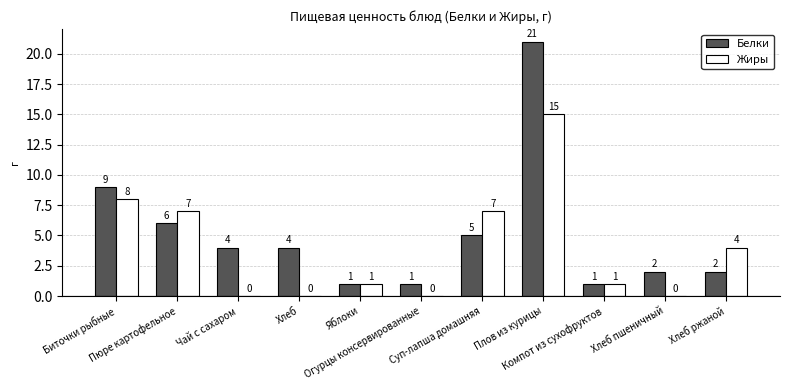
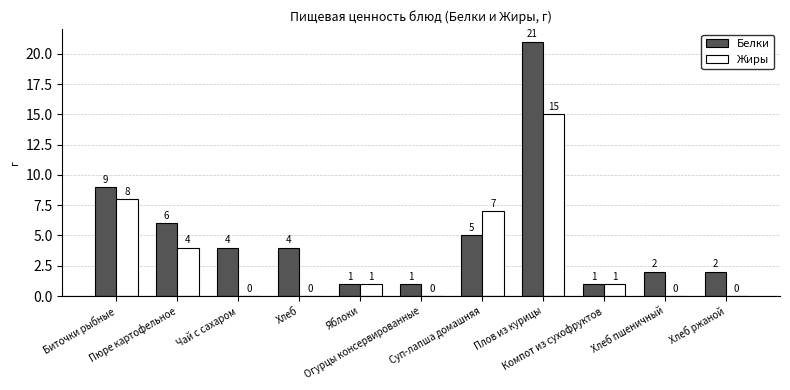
Жиры, Пюре картофельное: 7 -> 4
Жиры, Хлеб ржаной: 4 -> 0
